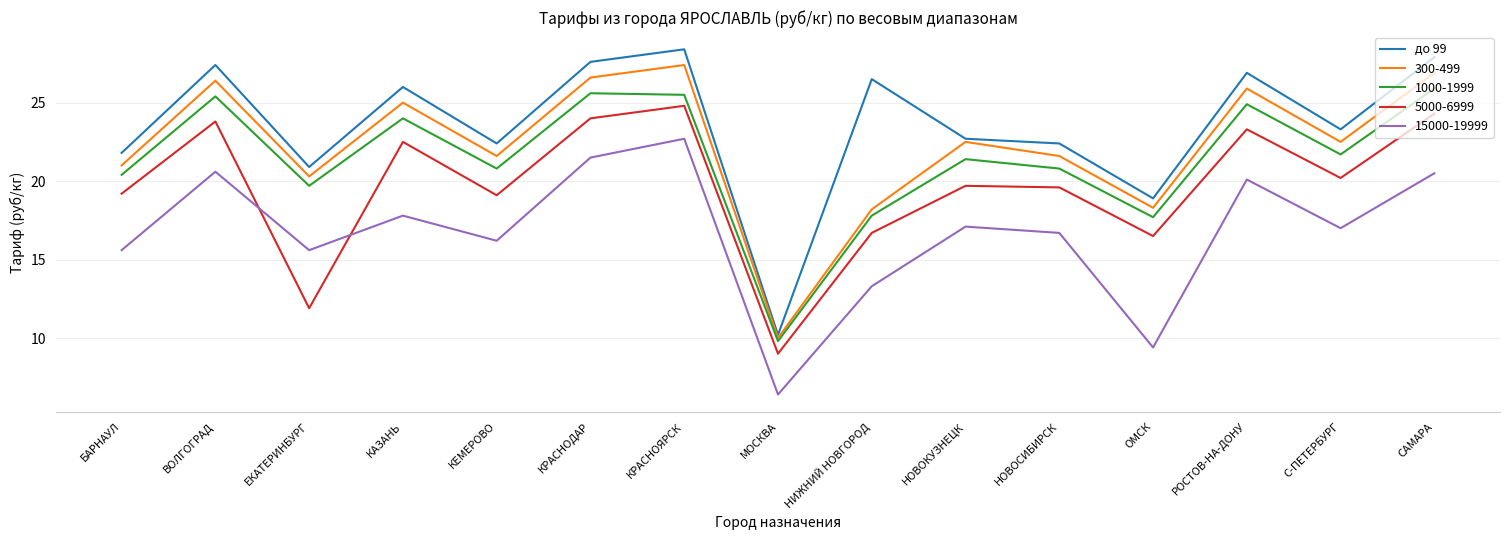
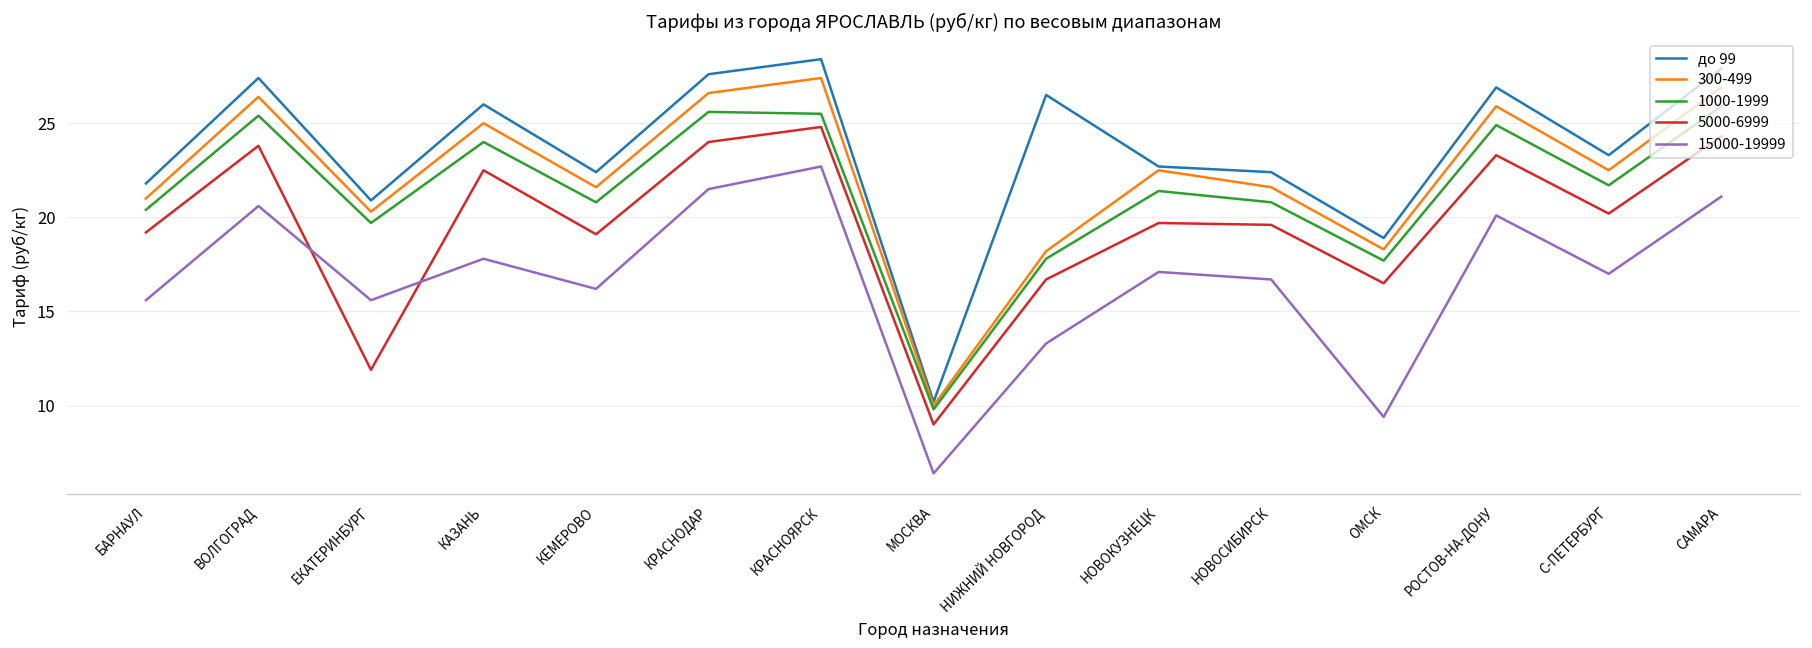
15000-19999, САМАРА: 20.5 -> 21.1
